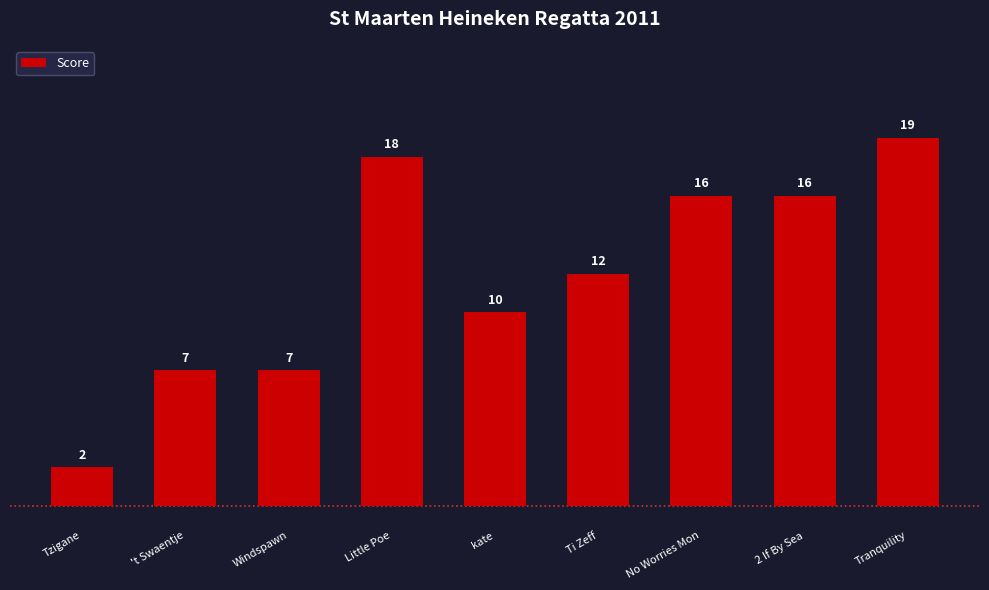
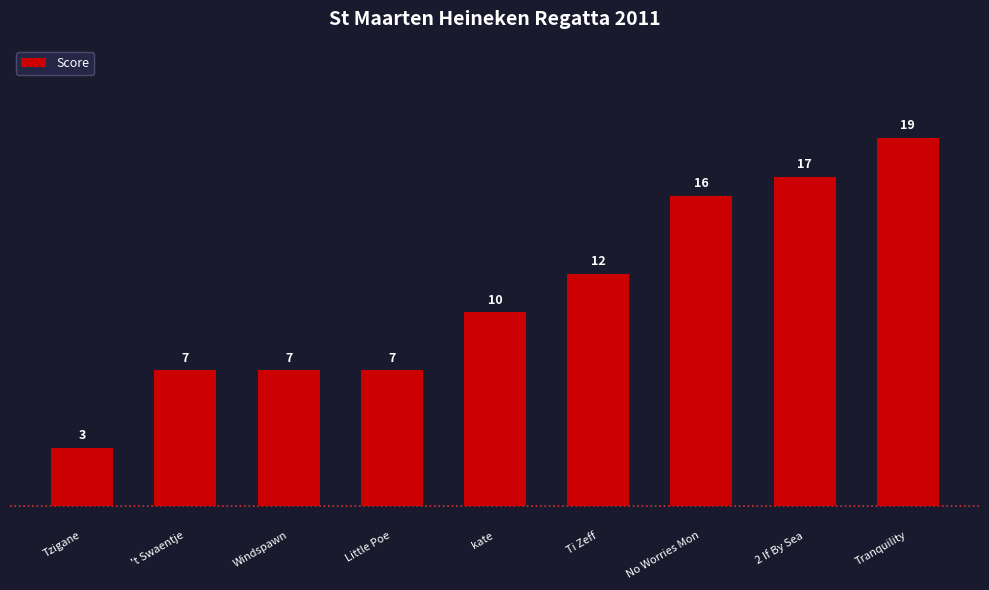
Tzigane: 2 -> 3
Little Poe: 18 -> 7
2 If By Sea: 16 -> 17
